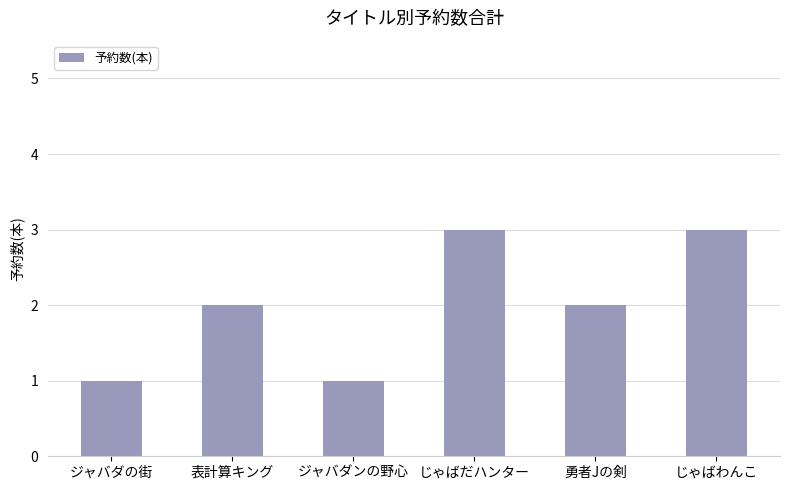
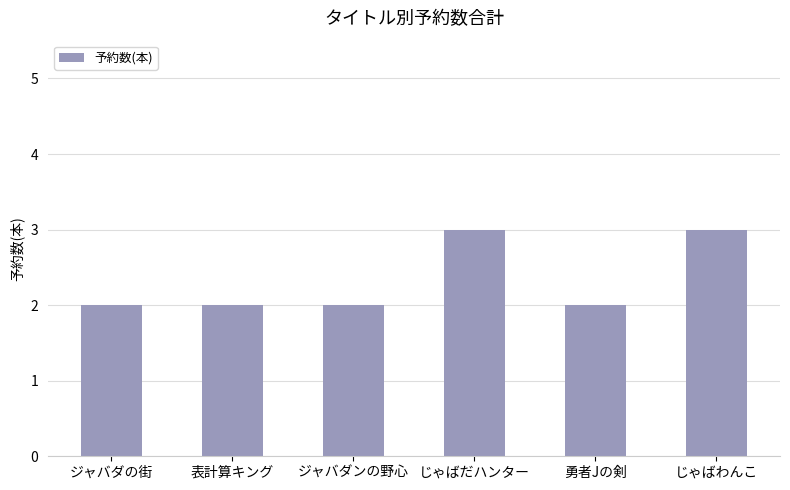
ジャバダの街: 1 -> 2
ジャバダンの野心: 1 -> 2
